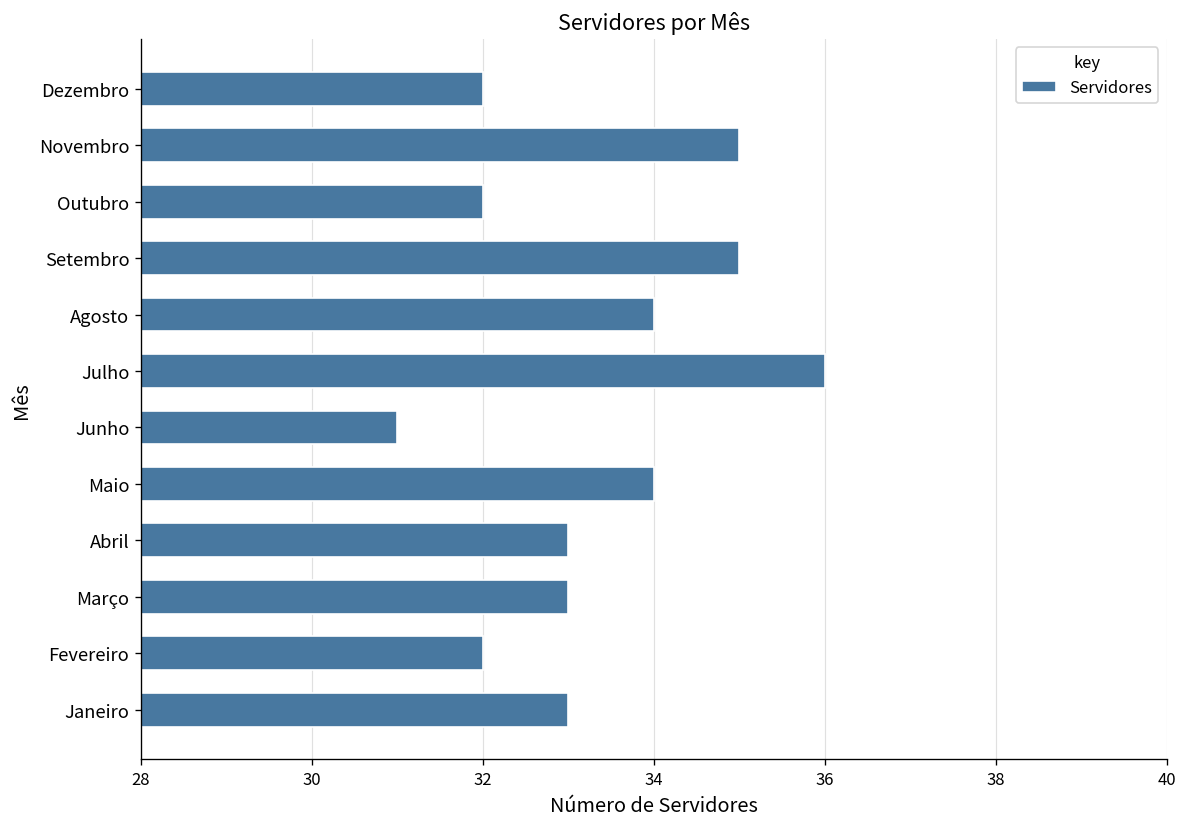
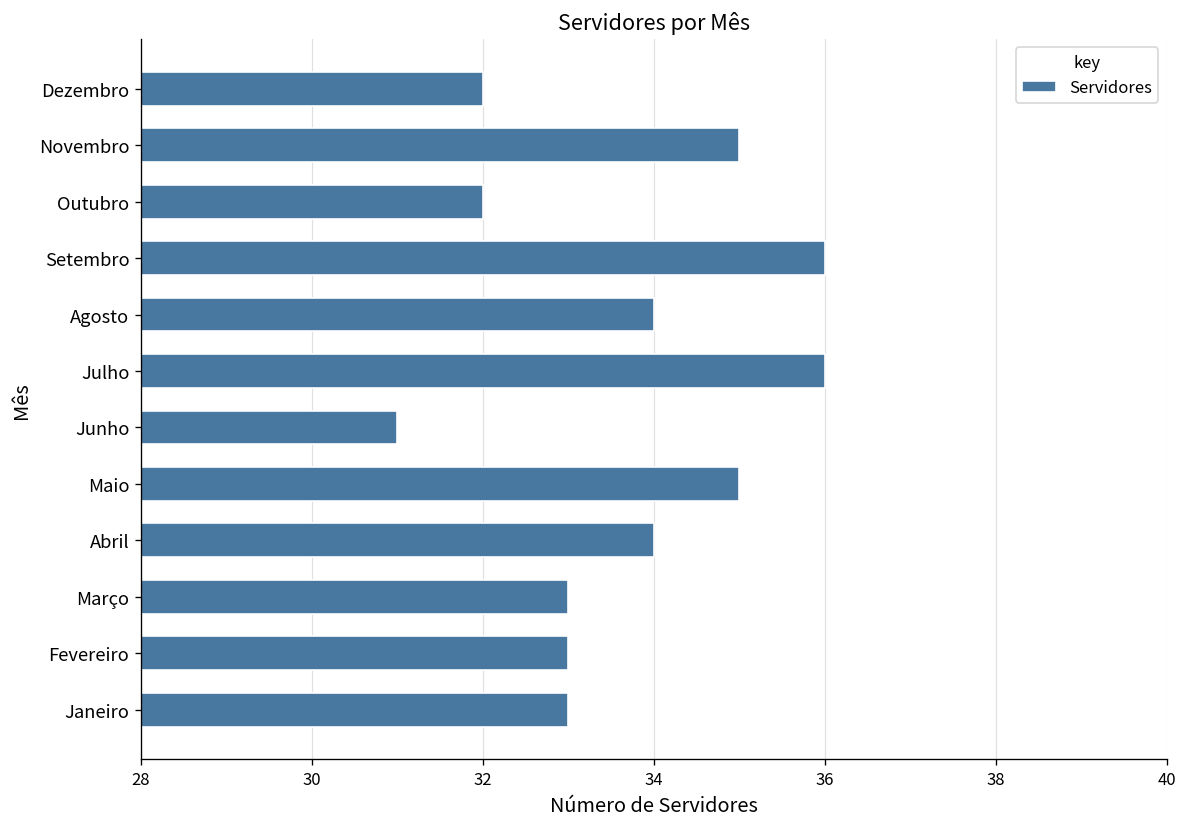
Setembro: 35 -> 36
Maio: 34 -> 35
Abril: 33 -> 34
Fevereiro: 32 -> 33
